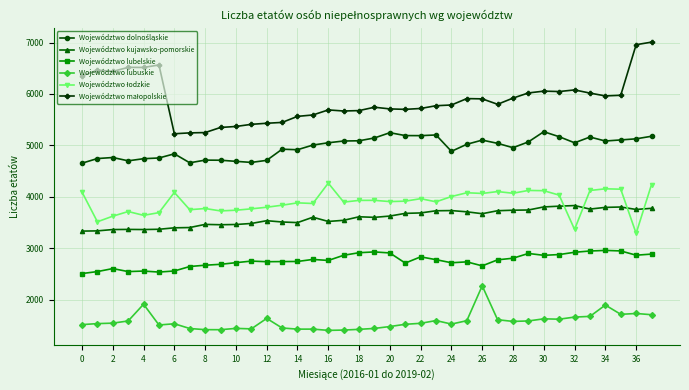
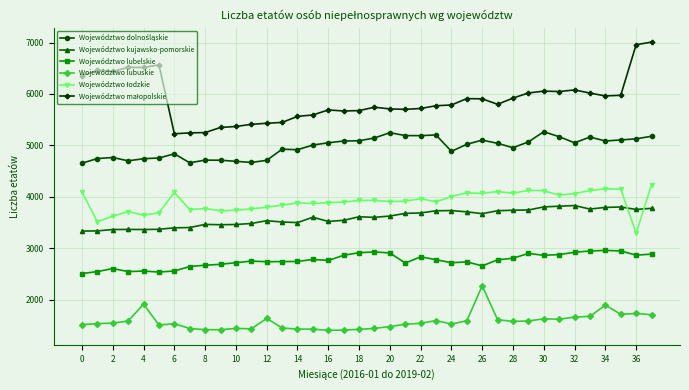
Województwo łodzkie, 16: 4300 -> 3900
Województwo łodzkie, 32: 3400 -> 4100
